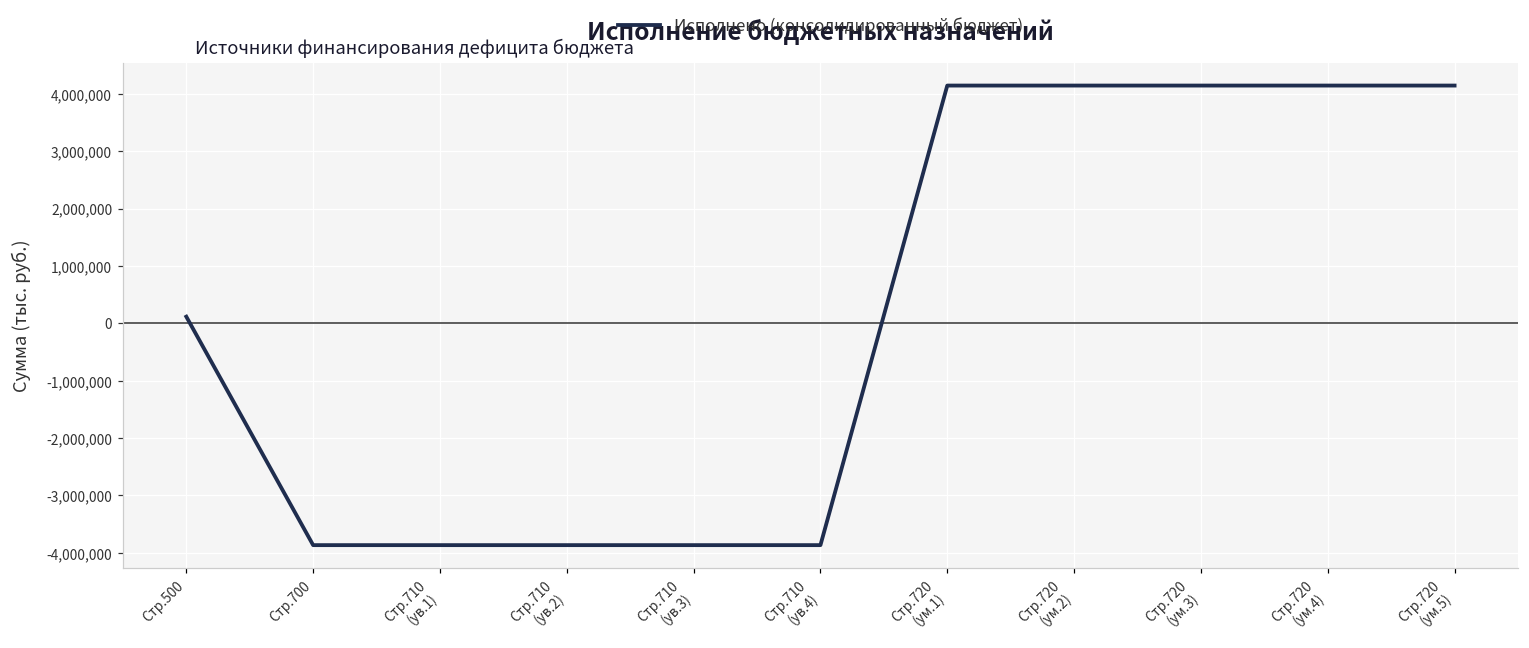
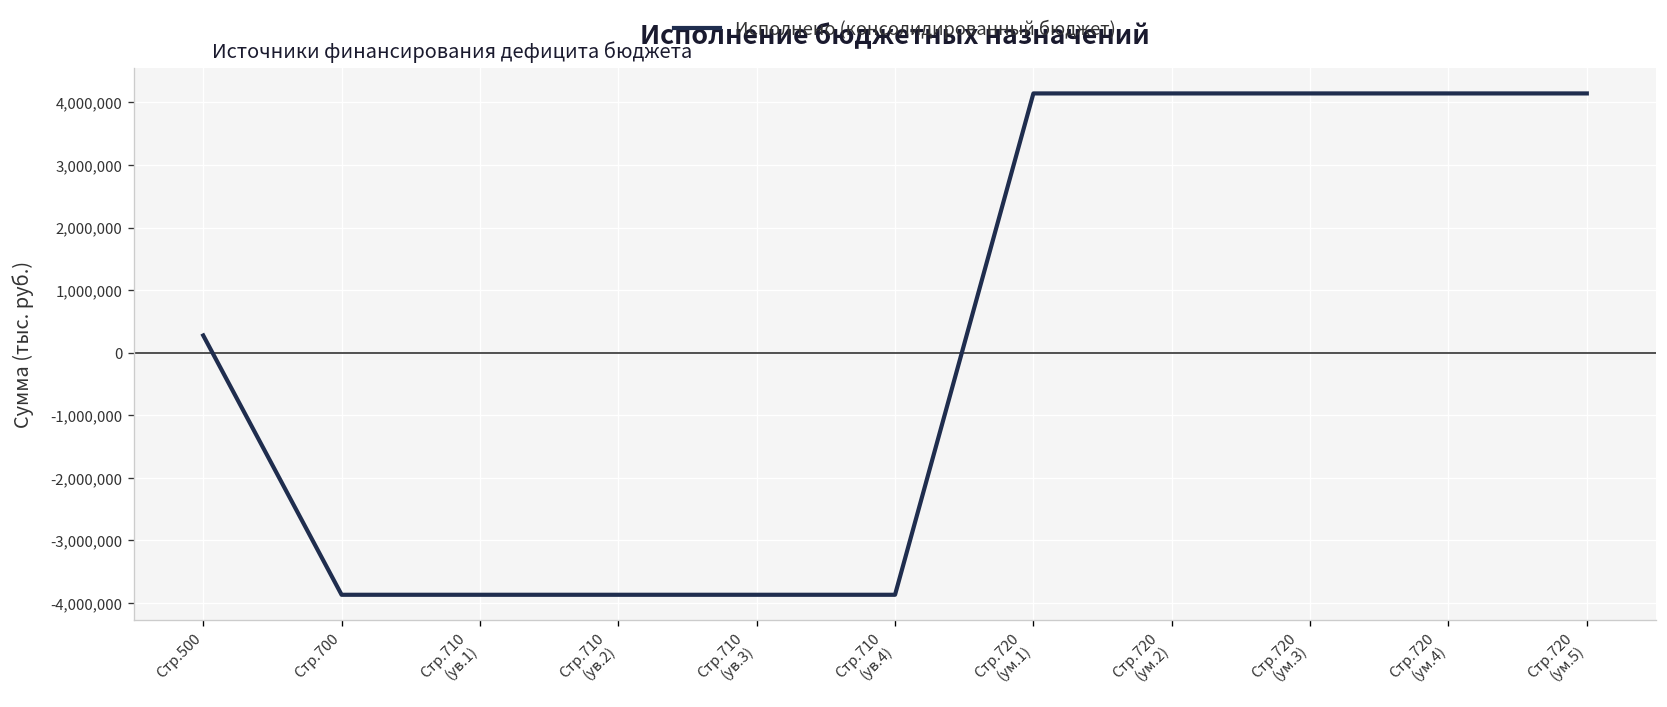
Стр.500: 100,000 -> 300,000
